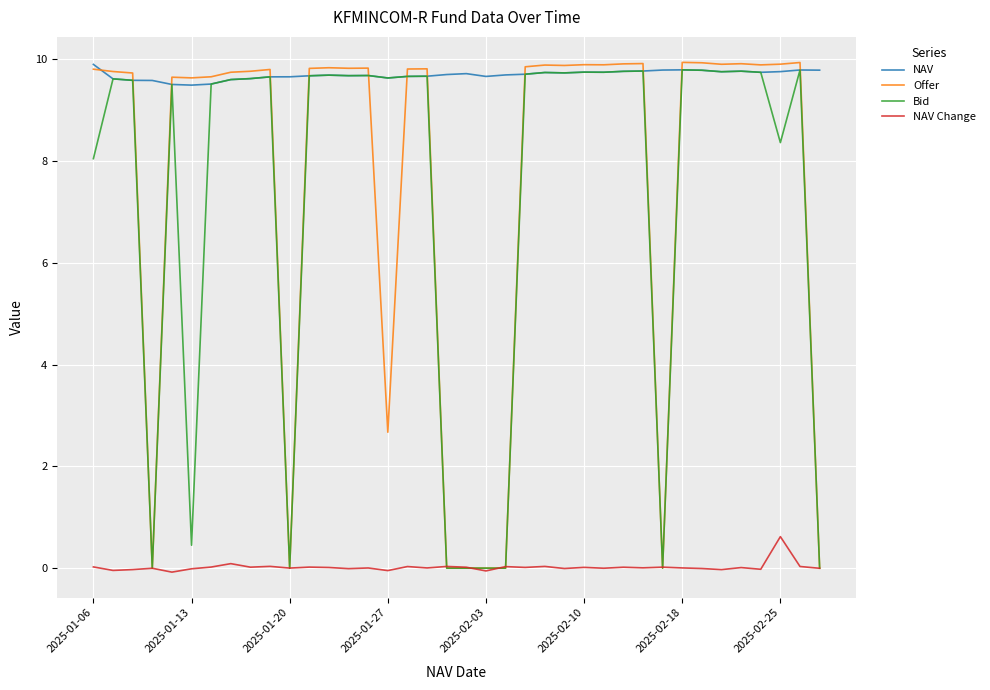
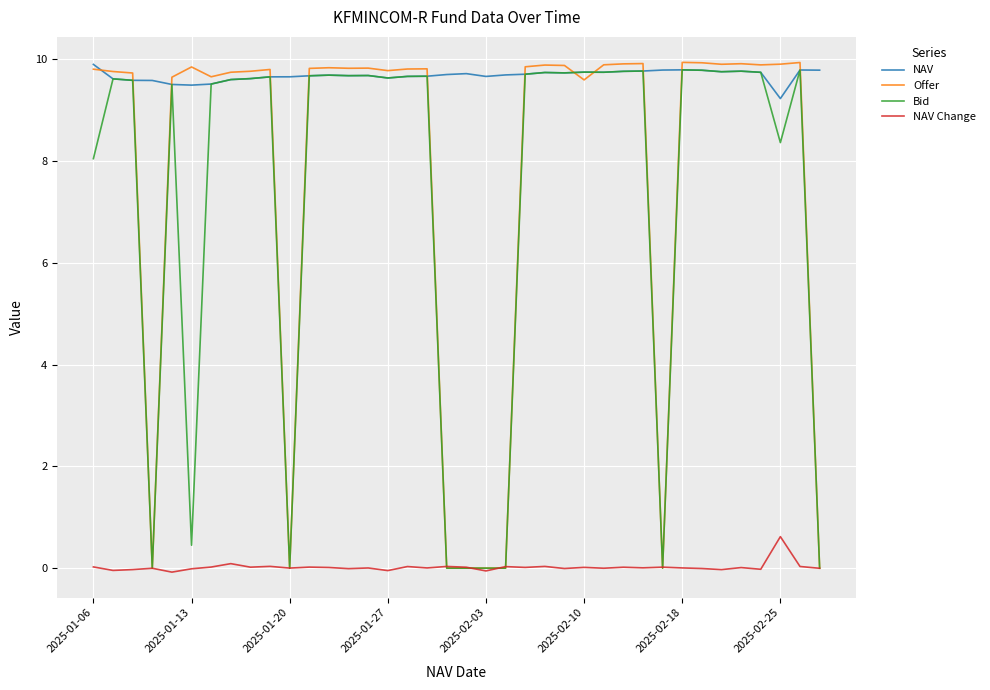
Offer, 2025-01-13: 9.6 -> 9.8
Offer, 2025-01-27: 2.7 -> 9.8
Offer, 2025-02-10: 9.9 -> 9.6
NAV, 2025-02-25: 9.8 -> 9.2
